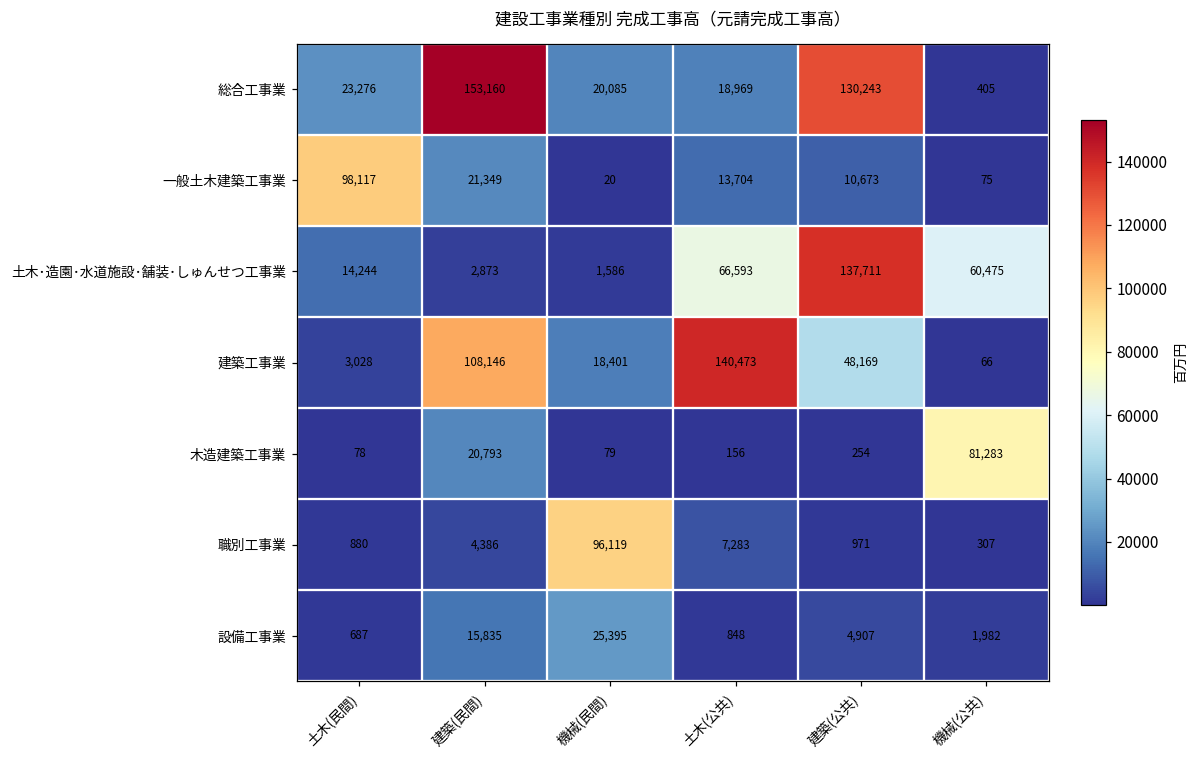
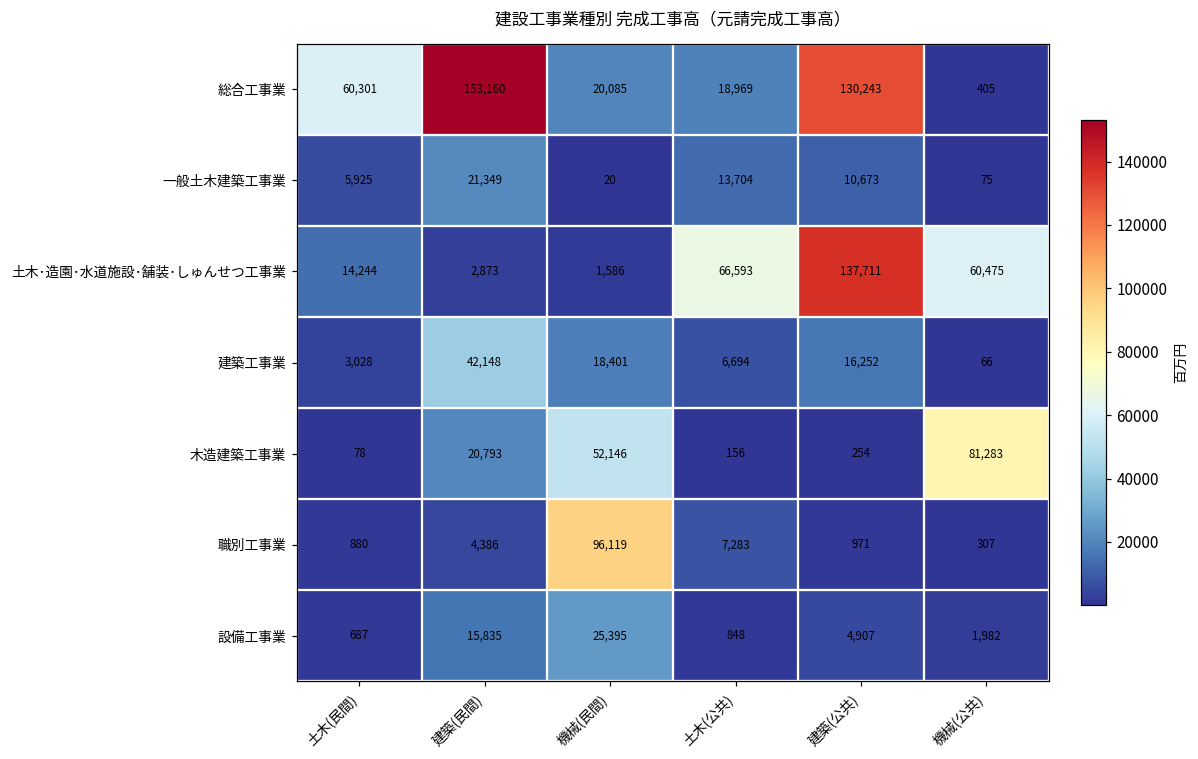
総合工事業, 土木(民間): 23,276 -> 60,301
一般土木建築工事業, 土木(民間): 98,117 -> 5,925
建築工事業, 建築(民間): 108,146 -> 42,148
建築工事業, 土木(公共): 140,473 -> 6,694
建築工事業, 建築(公共): 48,169 -> 16,252
木造建築工事業, 機械(民間): 79 -> 52,146
